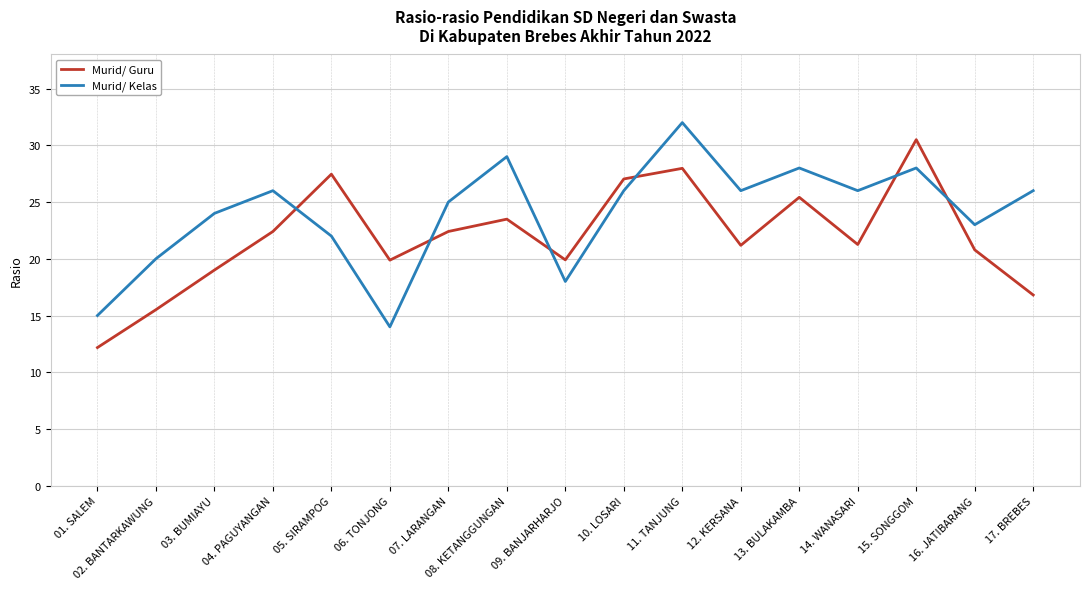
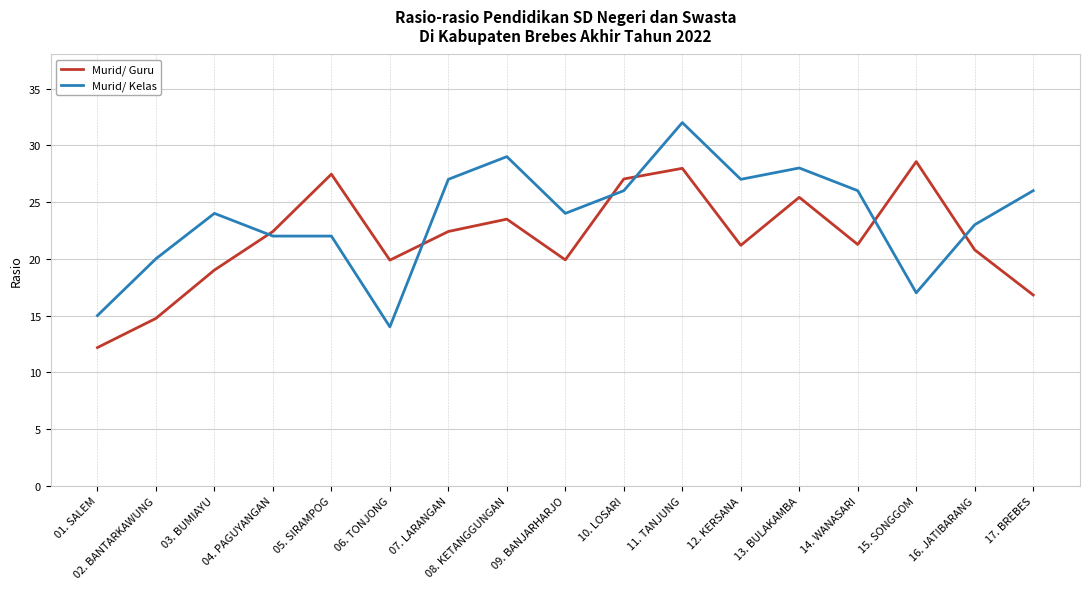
Murid/ Guru, 02. BANTARKAWUNG: 15.5 -> 14.7
Murid/ Kelas, 04. PAGUYANGAN: 26 -> 22
Murid/ Kelas, 07. LARANGAN: 25 -> 27
Murid/ Kelas, 09. BANJARHARJO: 18 -> 24
Murid/ Kelas, 12. KERSANA: 26 -> 27
Murid/ Guru, 15. SONGGOM: 30.5 -> 28.6
Murid/ Kelas, 15. SONGGOM: 28 -> 17
